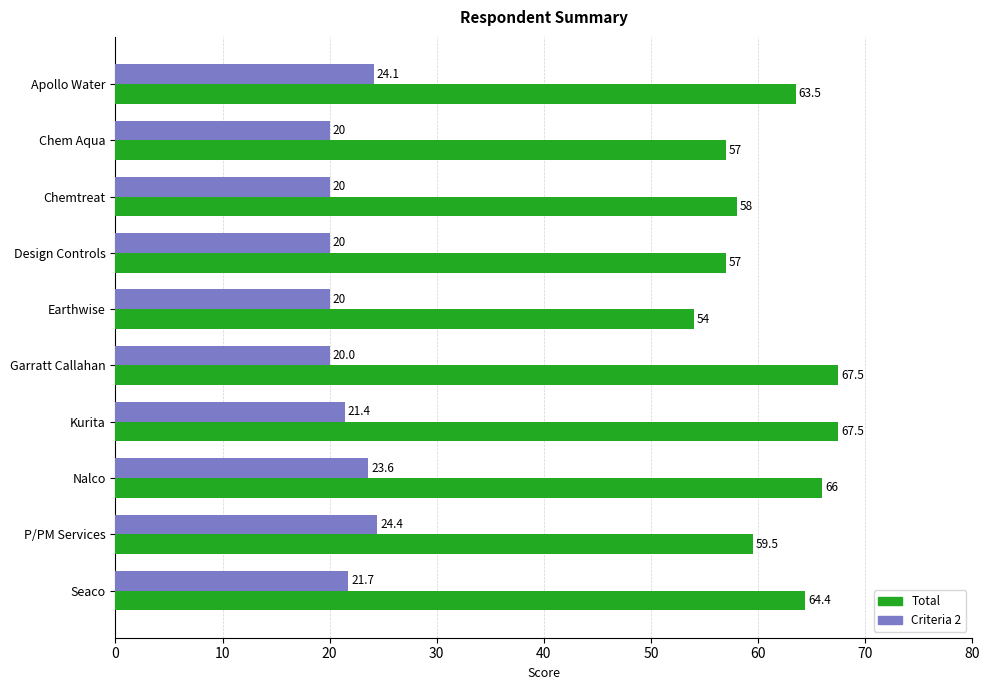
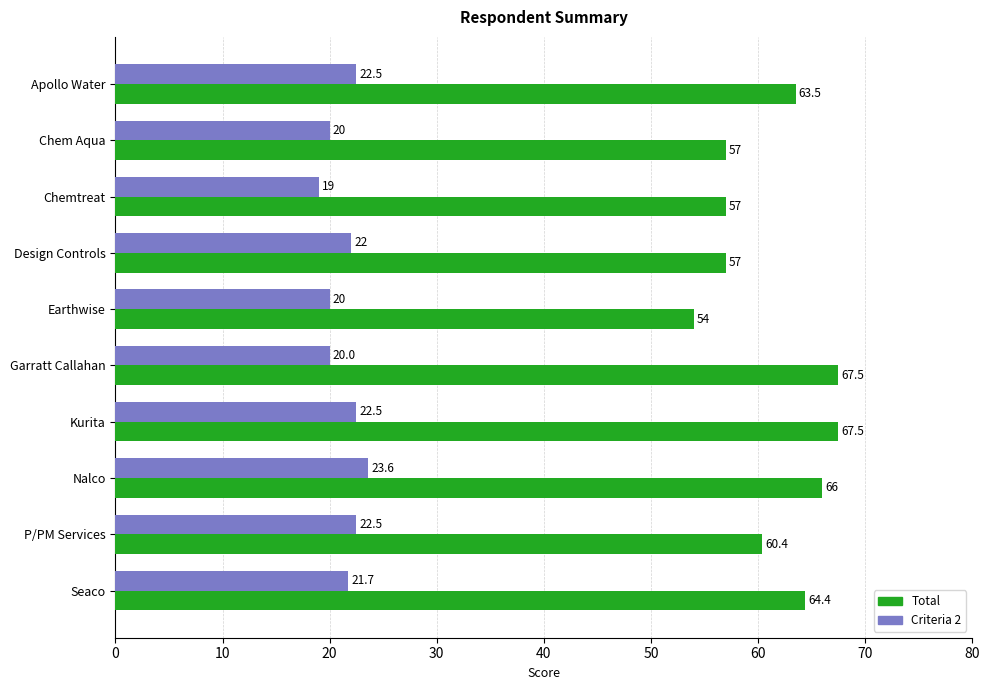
Criteria 2, Apollo Water: 24.1 -> 22.5
Criteria 2, Chemtreat: 20 -> 19
Total, Chemtreat: 58 -> 57
Criteria 2, Design Controls: 20 -> 22
Criteria 2, Kurita: 21.4 -> 22.5
Criteria 2, P/PM Services: 24.4 -> 22.5
Total, P/PM Services: 59.5 -> 60.4
